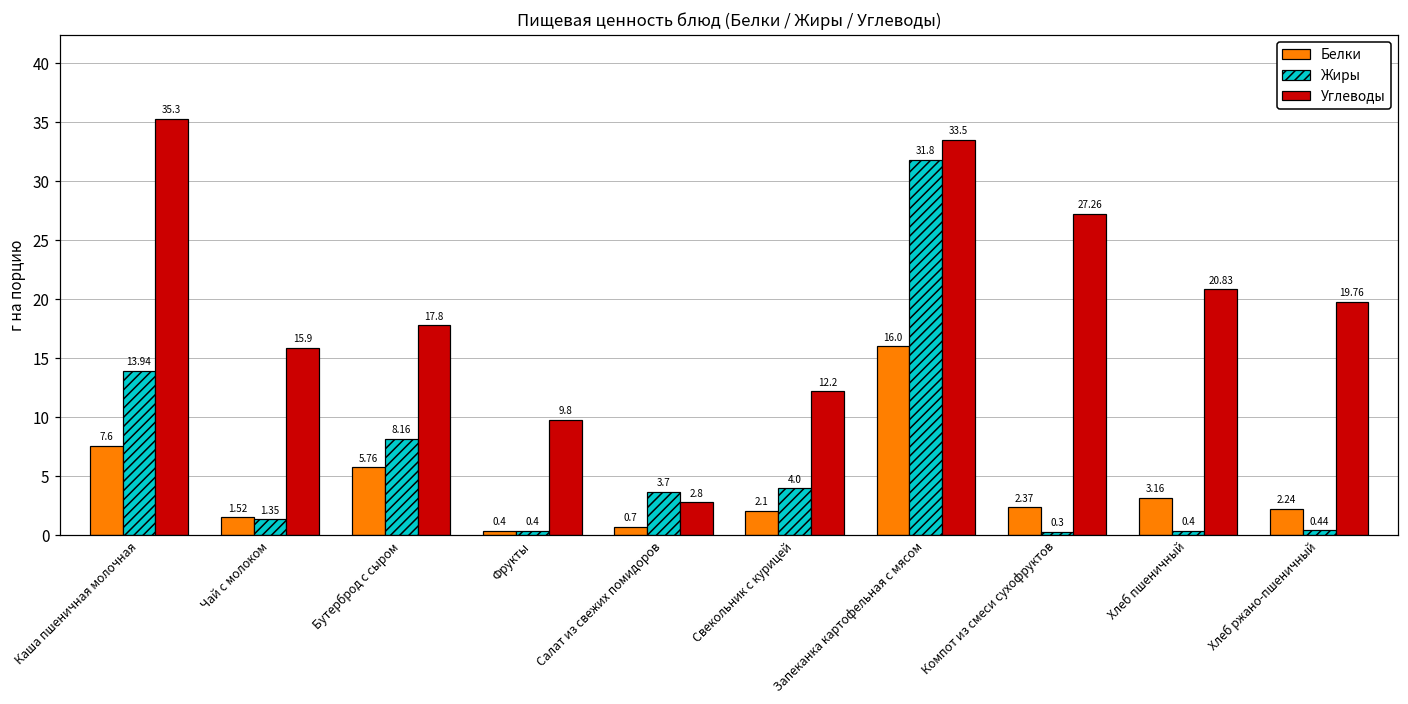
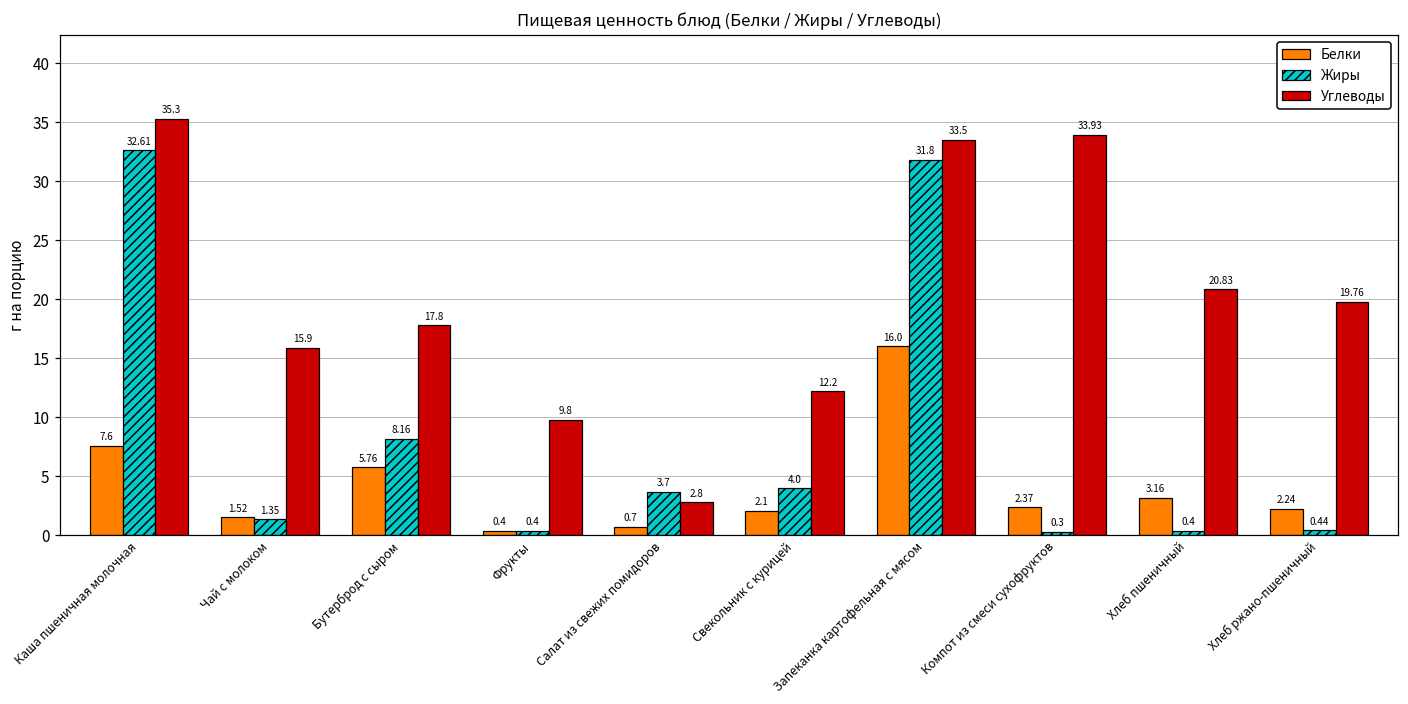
Жиры, Каша пшеничная молочная: 13.94 -> 32.61
Углеводы, Компот из смеси сухофруктов: 27.26 -> 33.93
